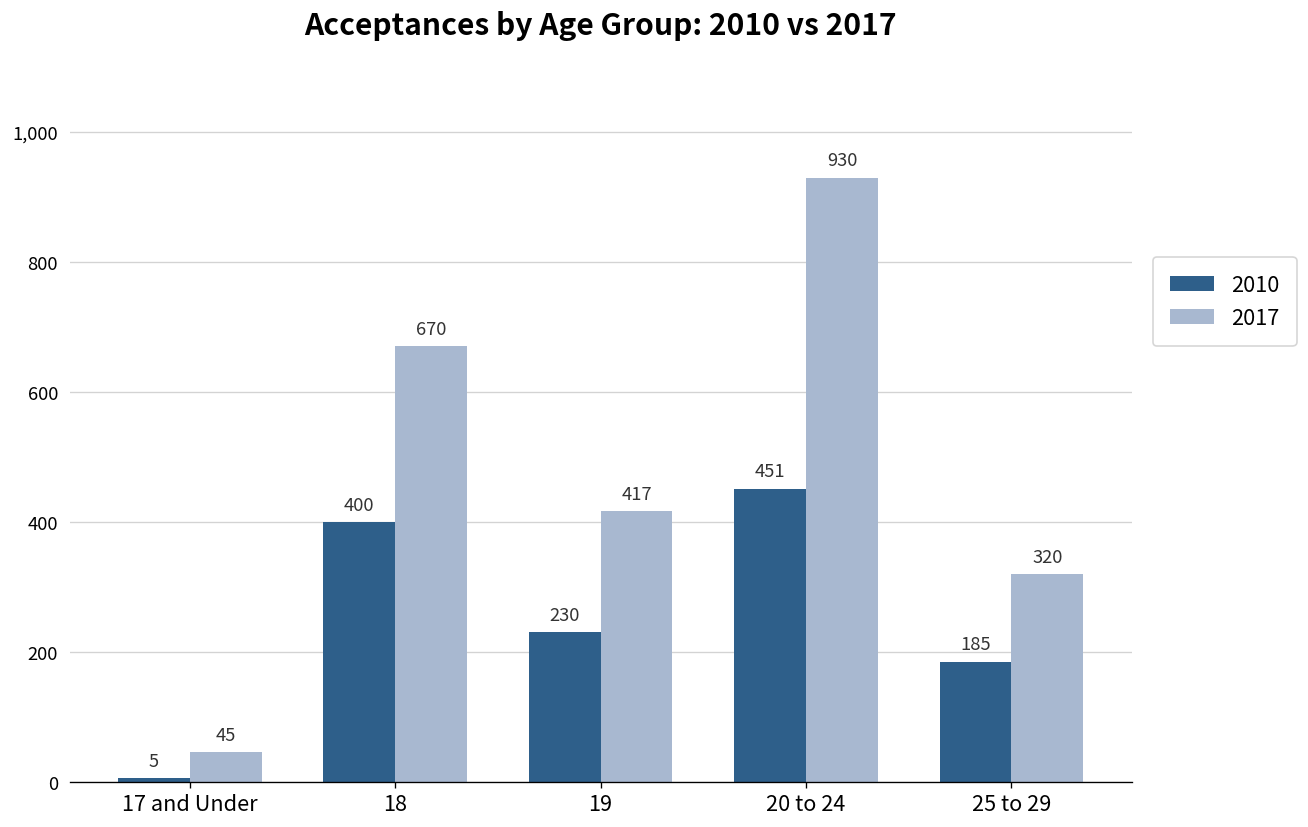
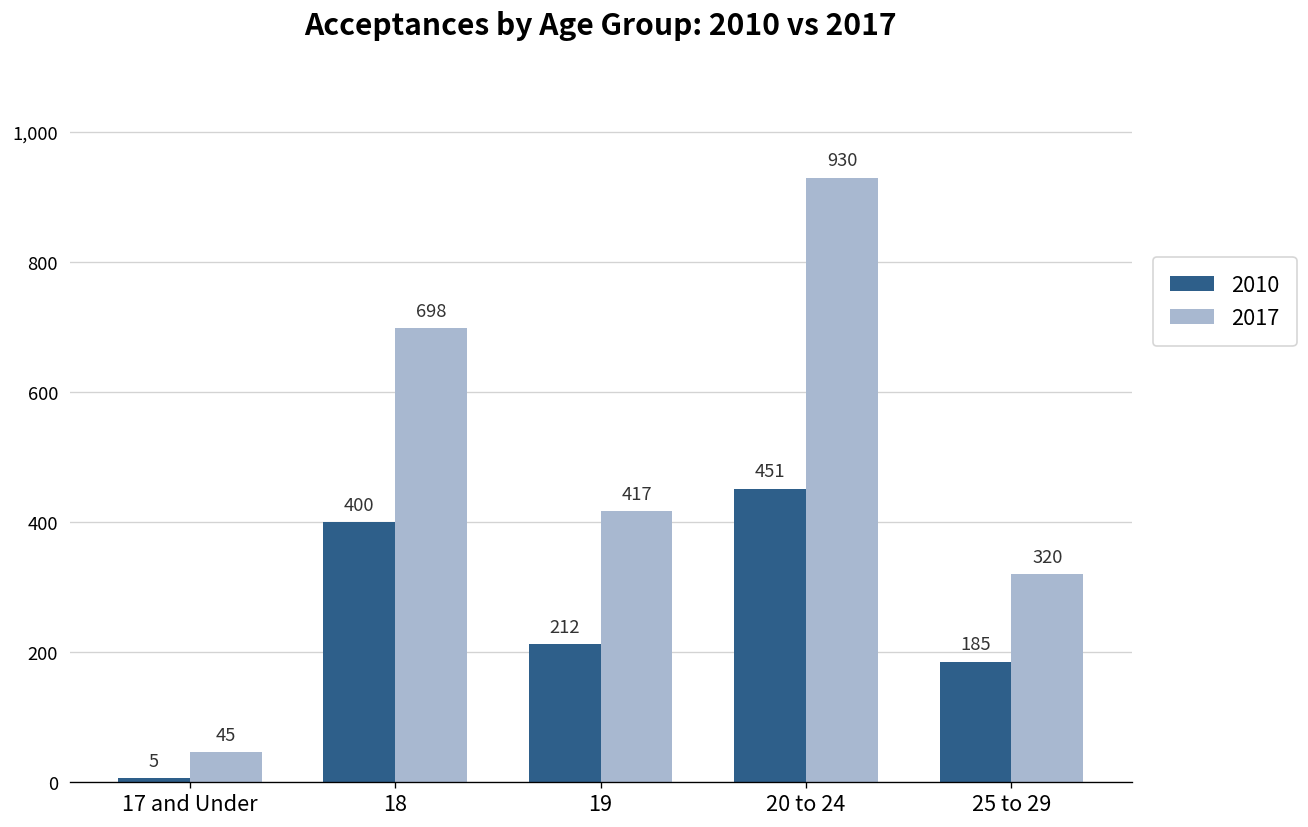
2017, 18: 670 -> 698
2010, 19: 230 -> 212
